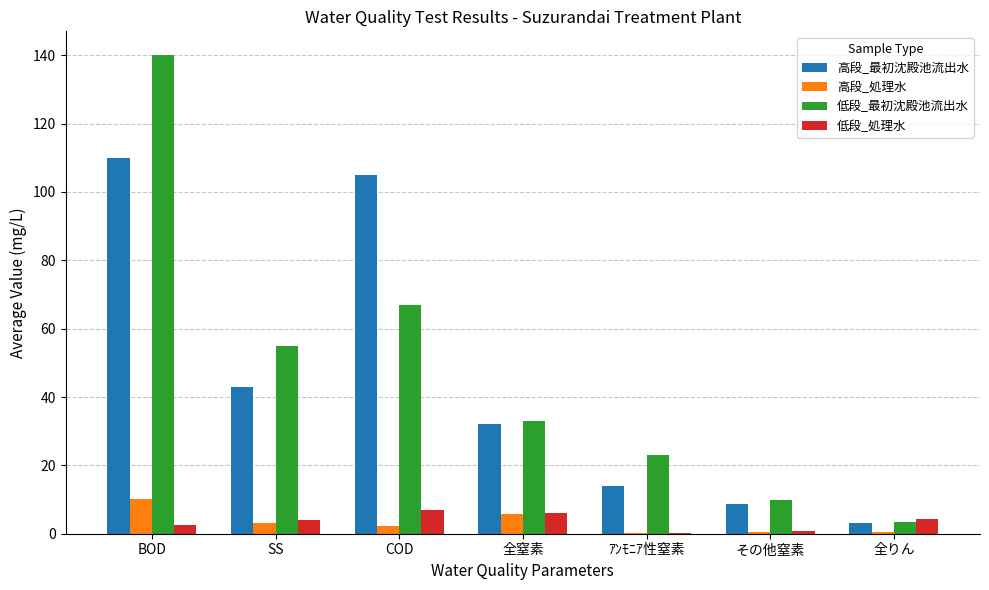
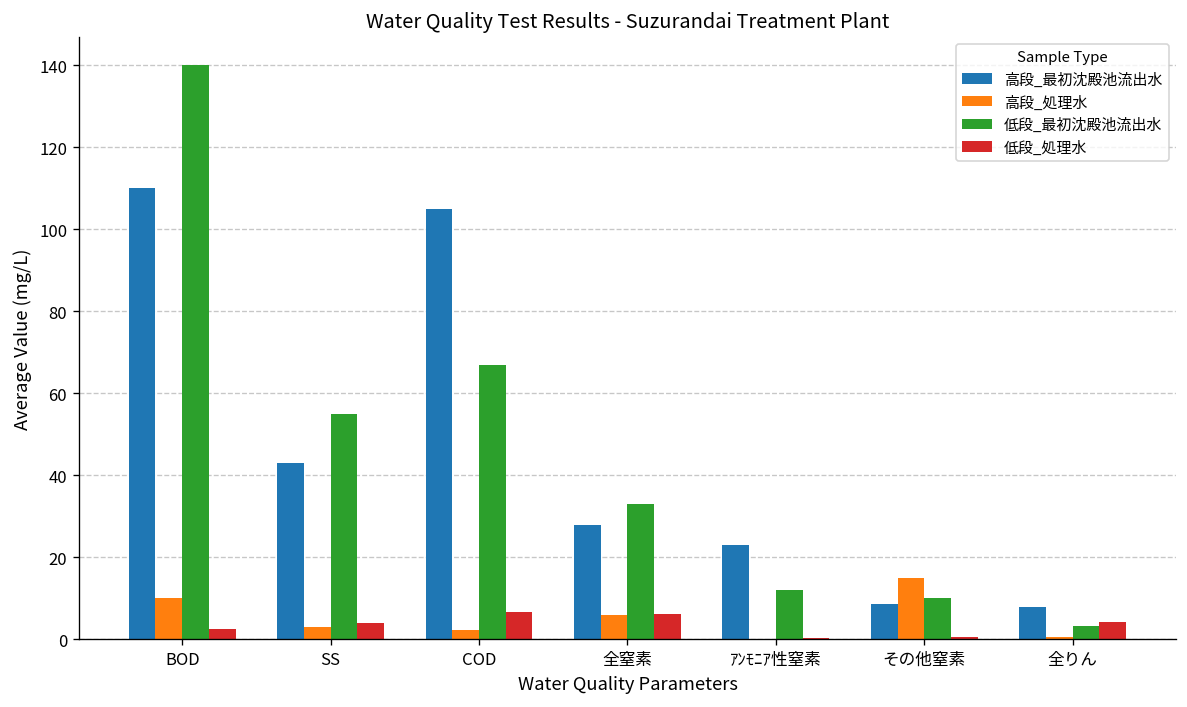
高段_最初沈殿池流出水, 全窒素: 32 -> 28
高段_最初沈殿池流出水, ｱﾝﾓﾆｱ性窒素: 14 -> 23
低段_最初沈殿池流出水, ｱﾝﾓﾆｱ性窒素: 23 -> 12
高段_処理水, その他窒素: 1 -> 15
高段_最初沈殿池流出水, 全りん: 3 -> 8
